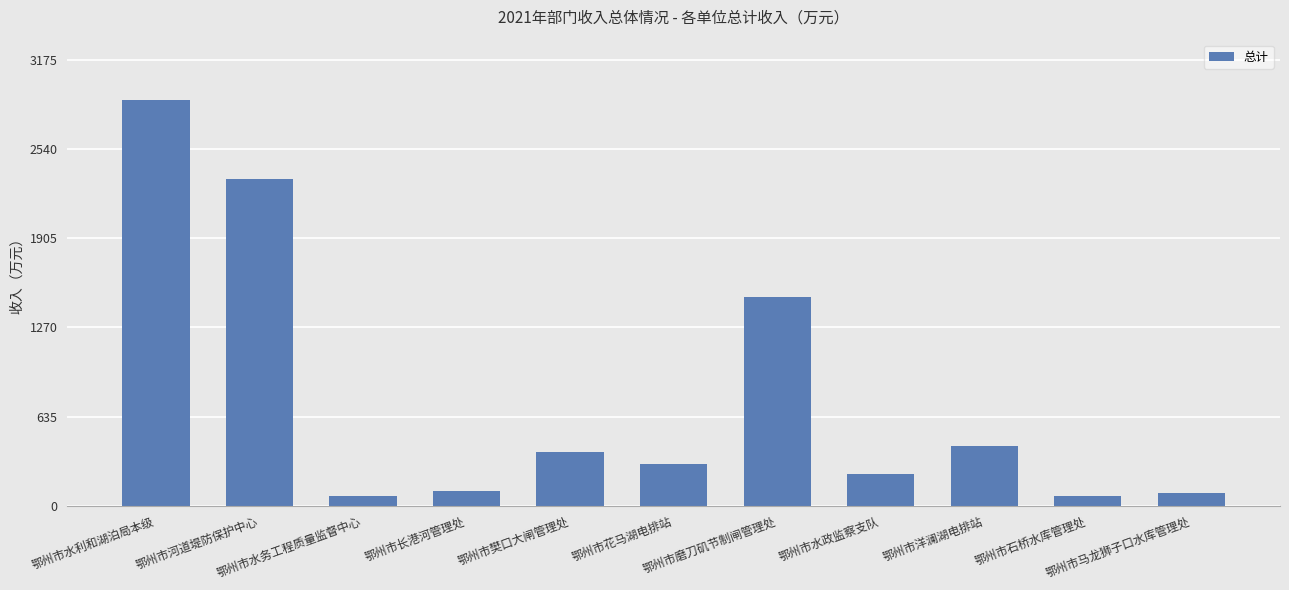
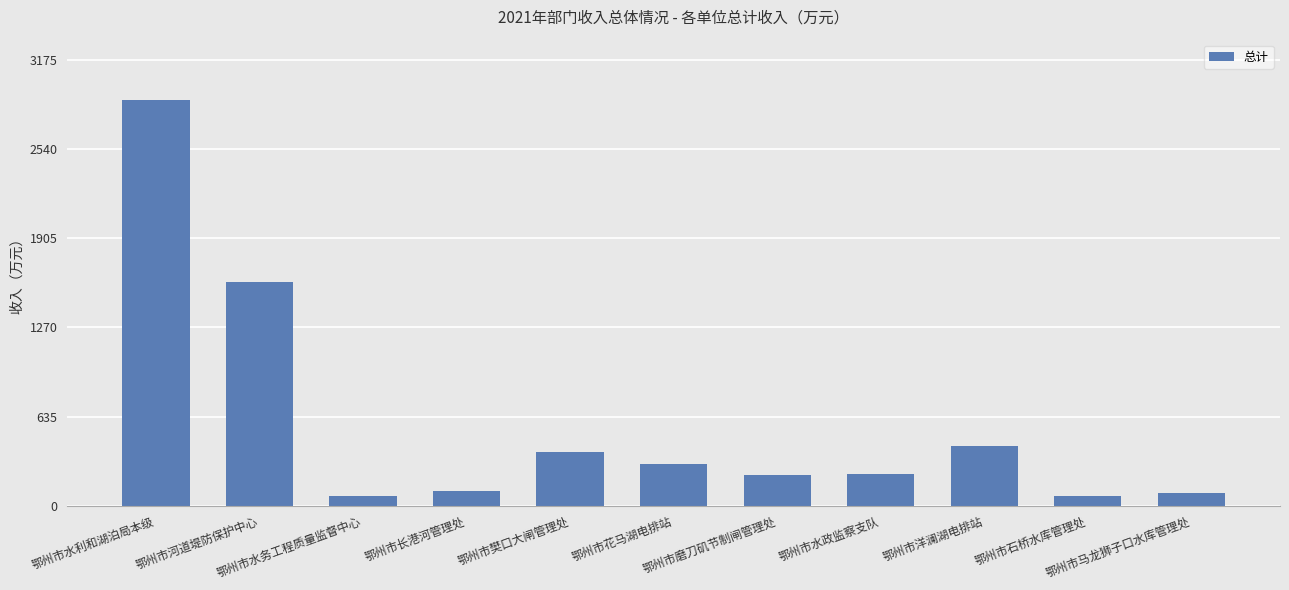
鄂州市河道堤防保护中心: 2330 -> 1600
鄂州市磨刀矶节制闸管理处: 1490 -> 220
